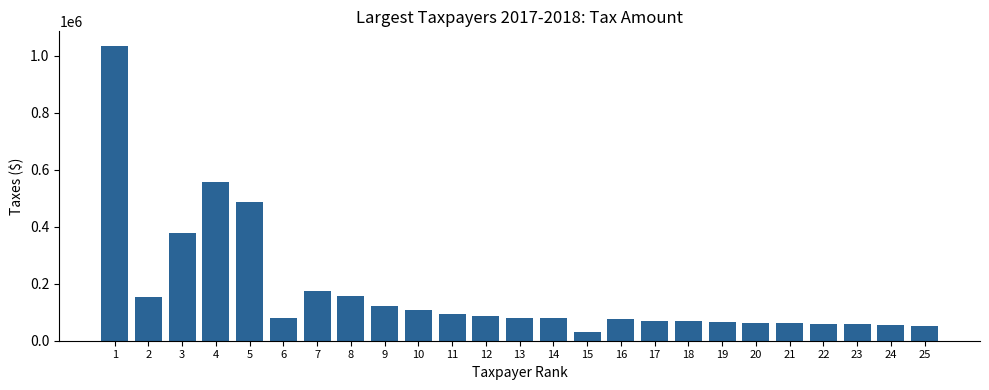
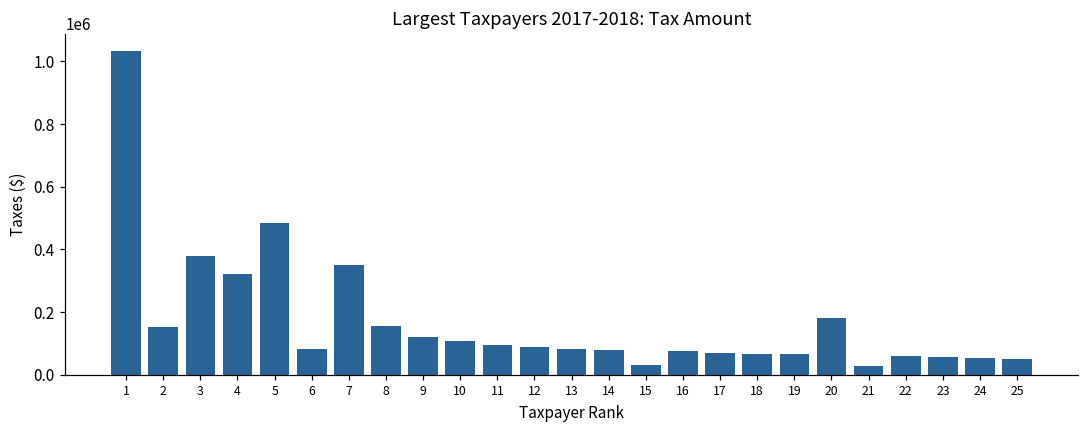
4: 560000 -> 320000
7: 170000 -> 350000
20: 60000 -> 180000
21: 60000 -> 30000
